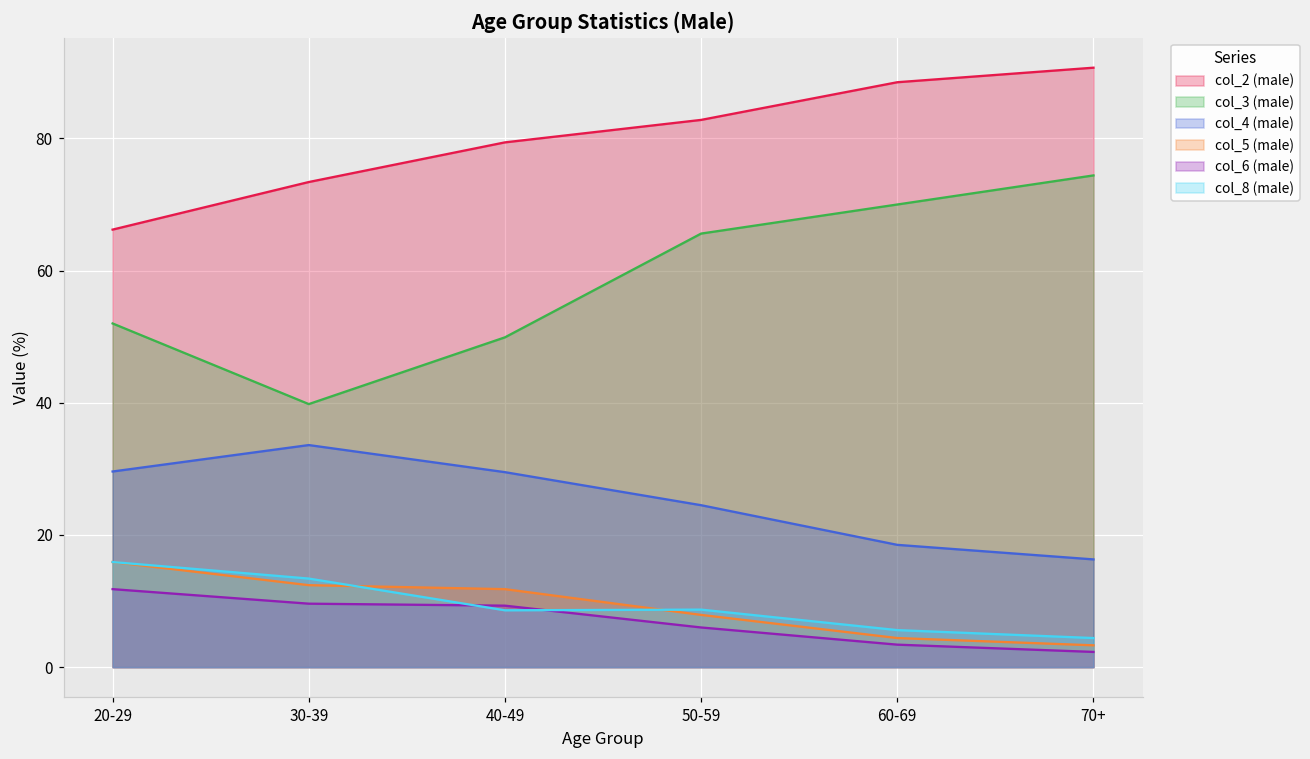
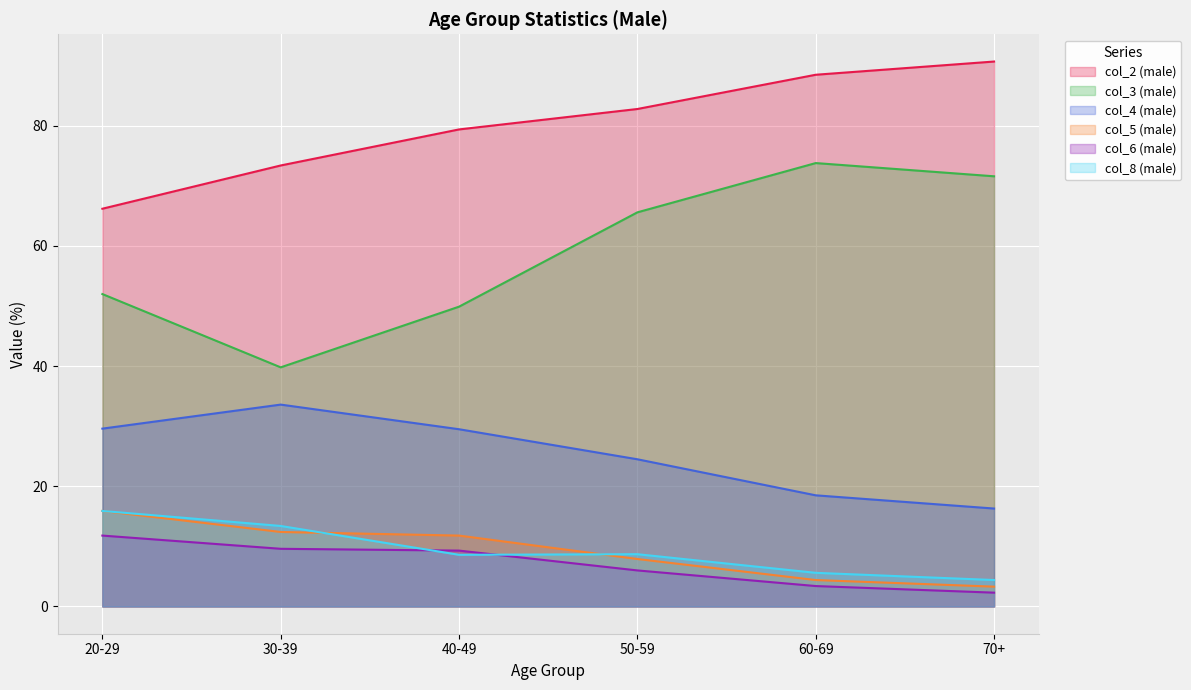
col_3 (male), 60-69: 70 -> 74
col_3 (male), 70+: 74 -> 72
